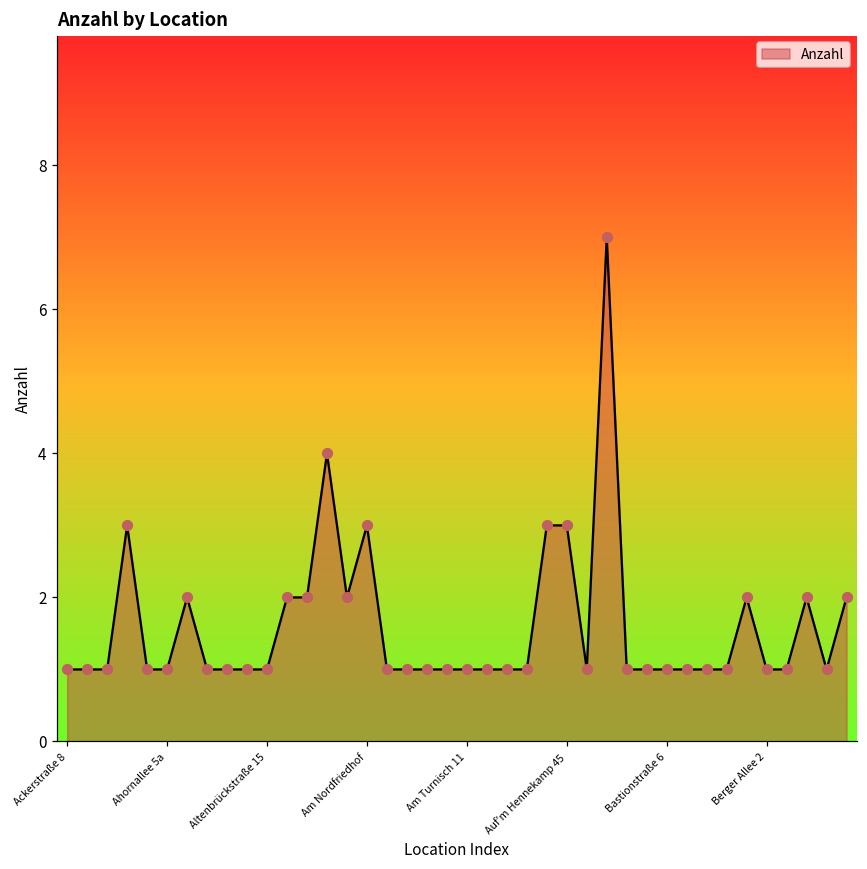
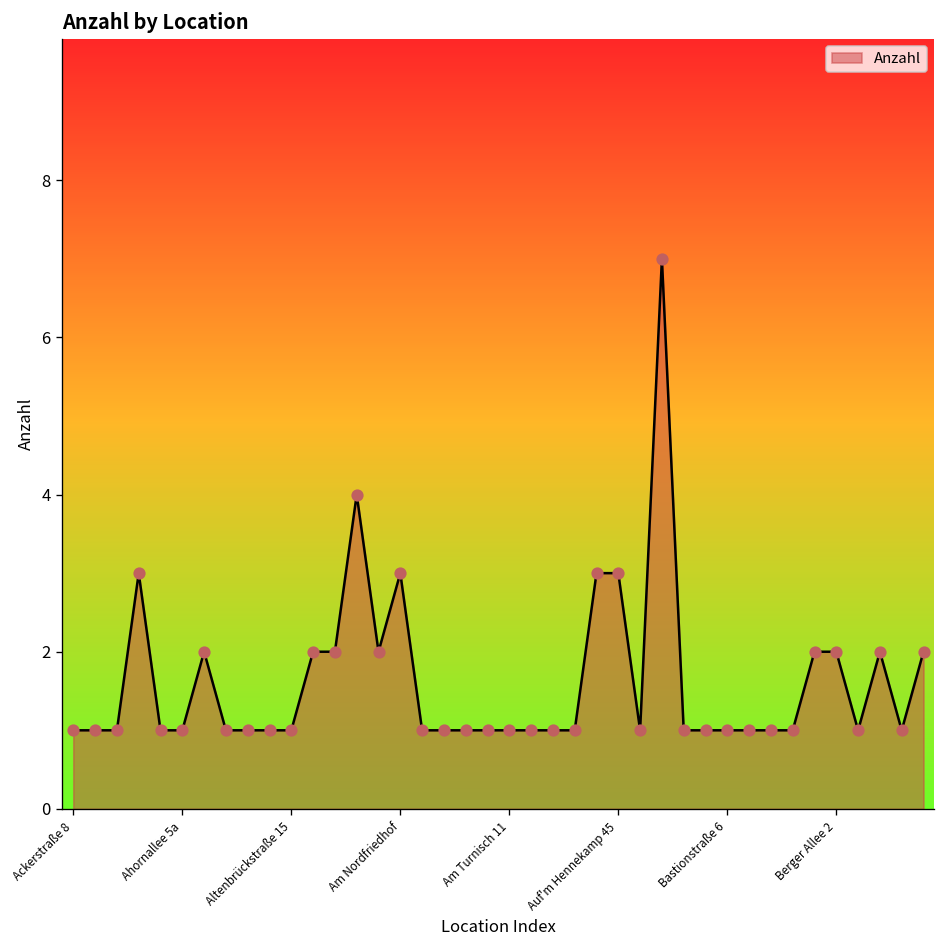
Berger Allee 2: 1 -> 2
